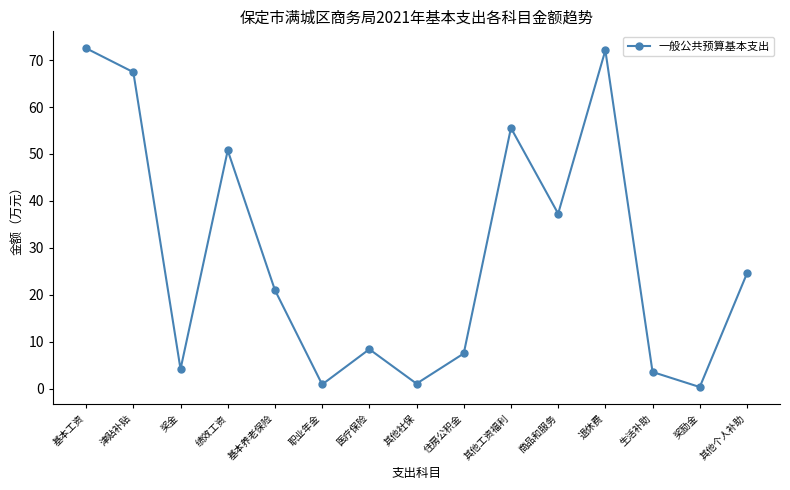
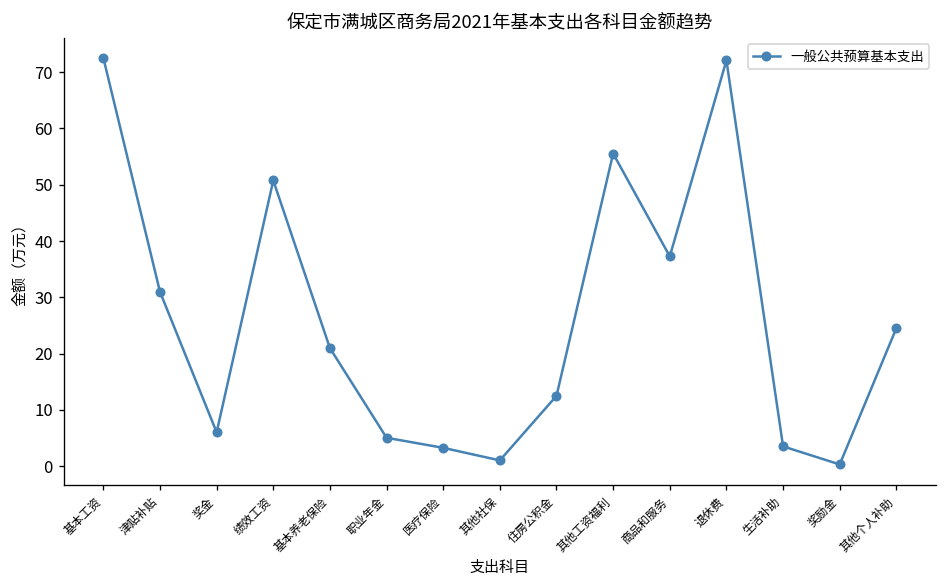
津贴补贴: 67 -> 31
奖金: 4 -> 6
职业年金: 1 -> 5
医疗保险: 8 -> 3
住房公积金: 7 -> 13
